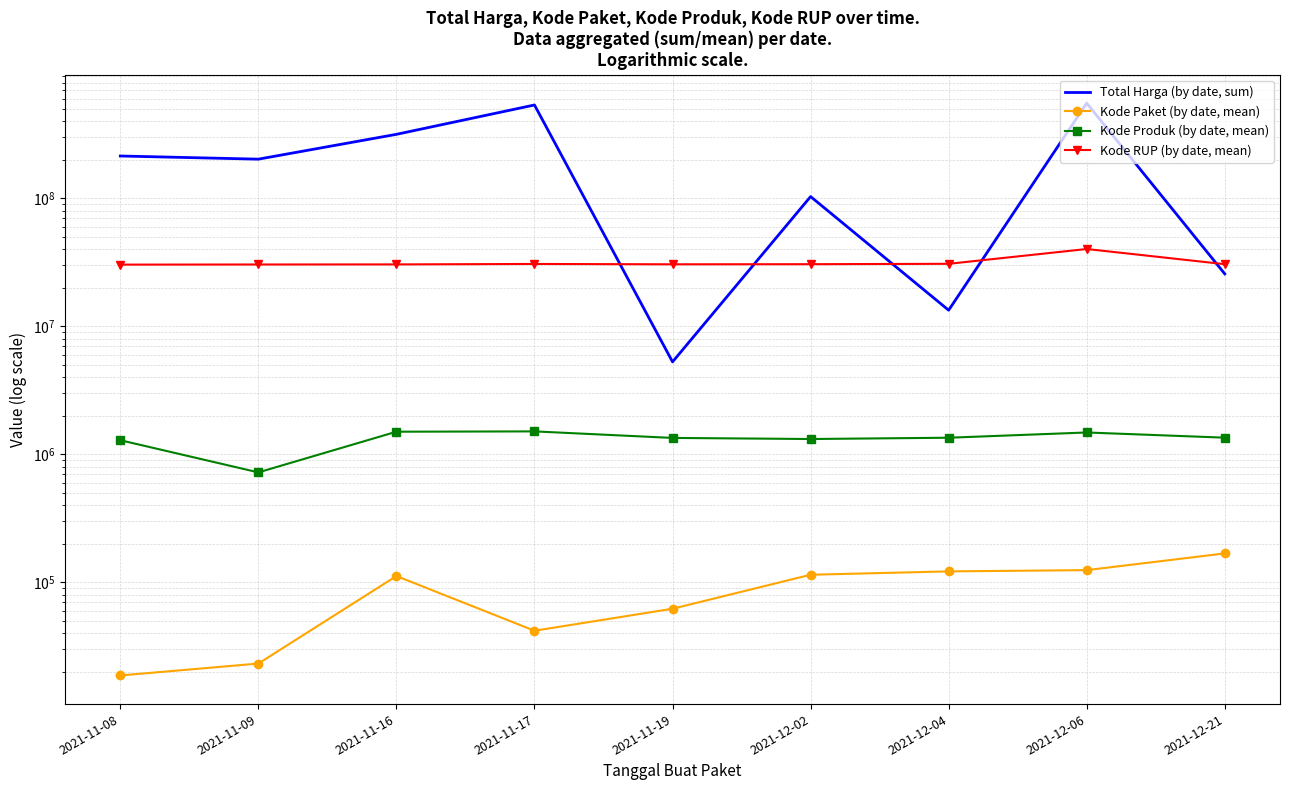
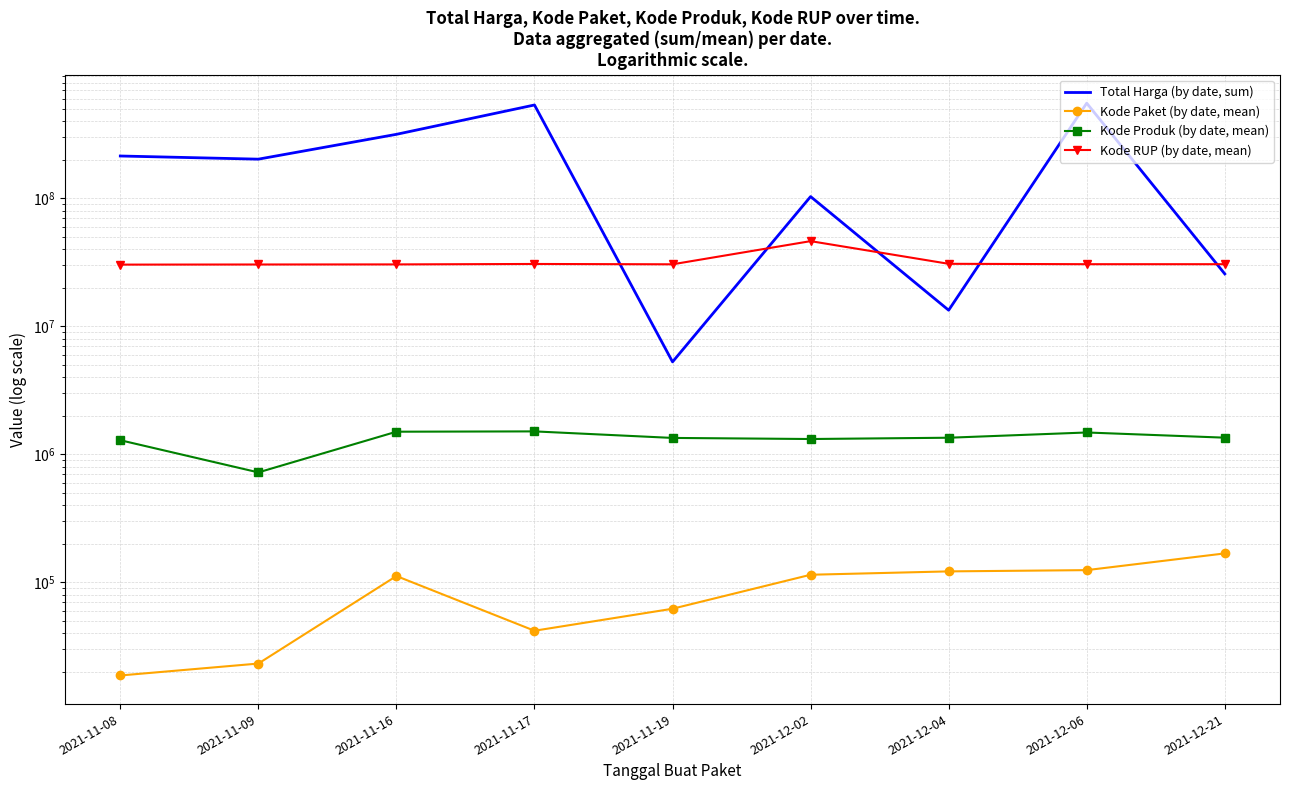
Kode RUP (by date, mean), 2021-12-02: 31000000 -> 46000000
Kode RUP (by date, mean), 2021-12-06: 40000000 -> 31000000
